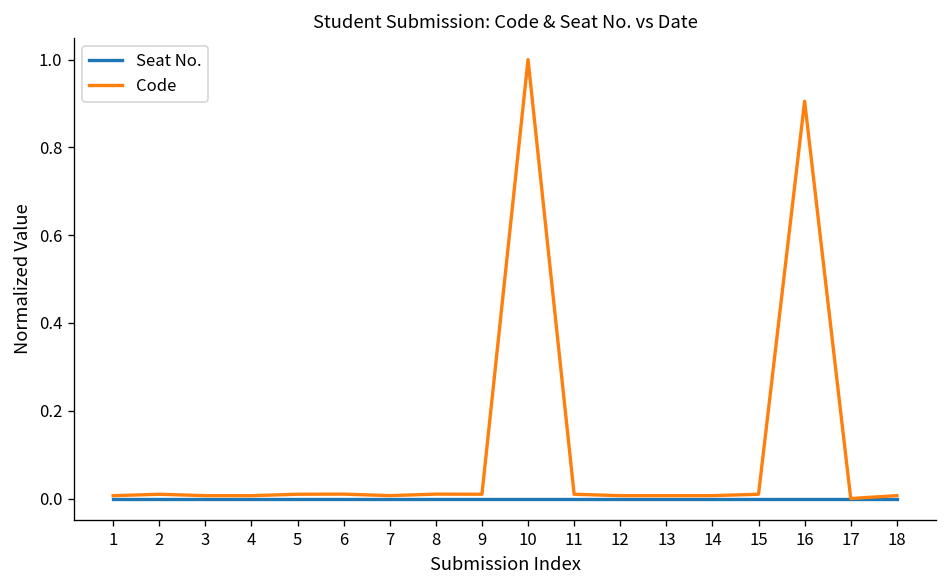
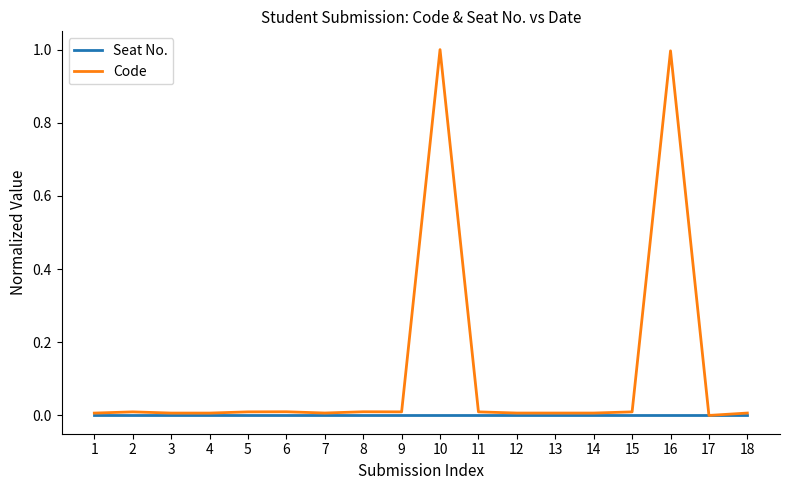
Code, 16: 0.91 -> 1.00
